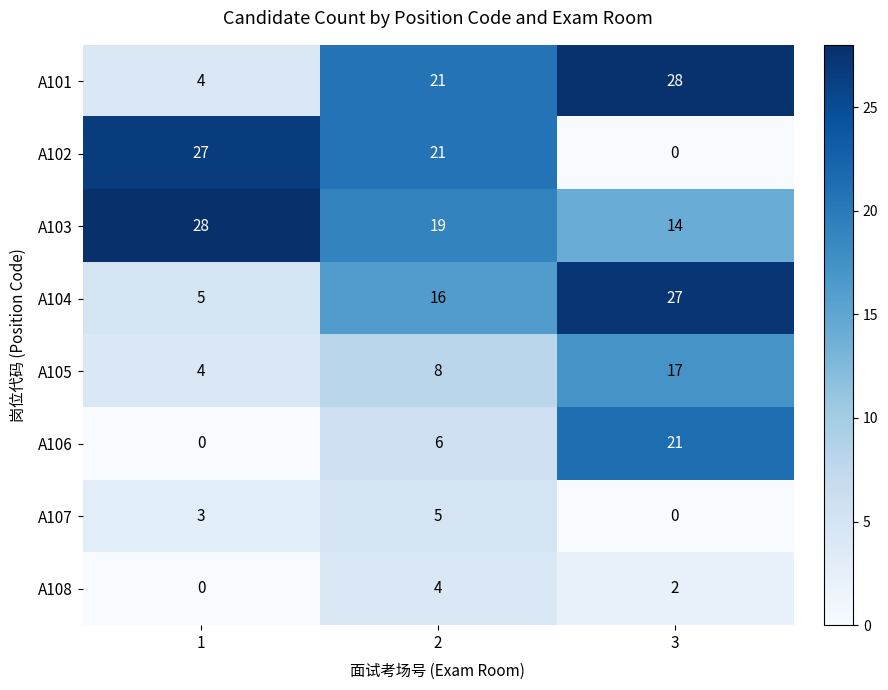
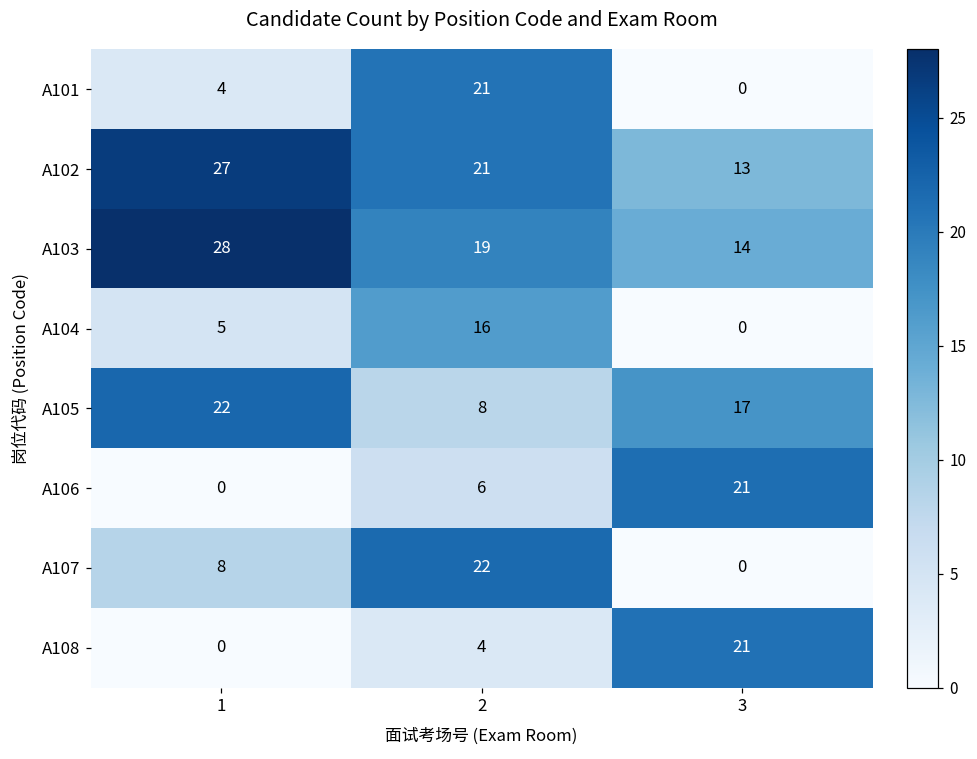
A101, 3: 28 -> 0
A102, 3: 0 -> 13
A104, 3: 27 -> 0
A105, 1: 4 -> 22
A107, 1: 3 -> 8
A107, 2: 5 -> 22
A108, 3: 2 -> 21
